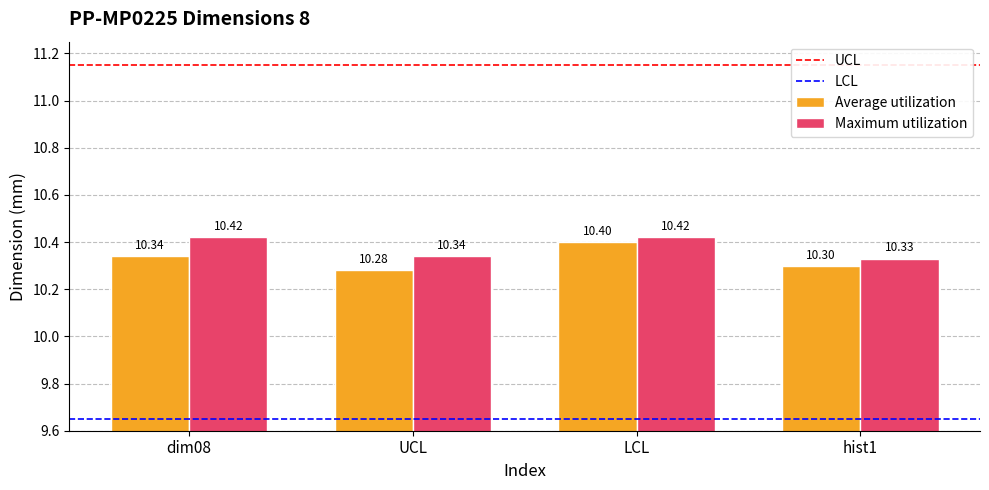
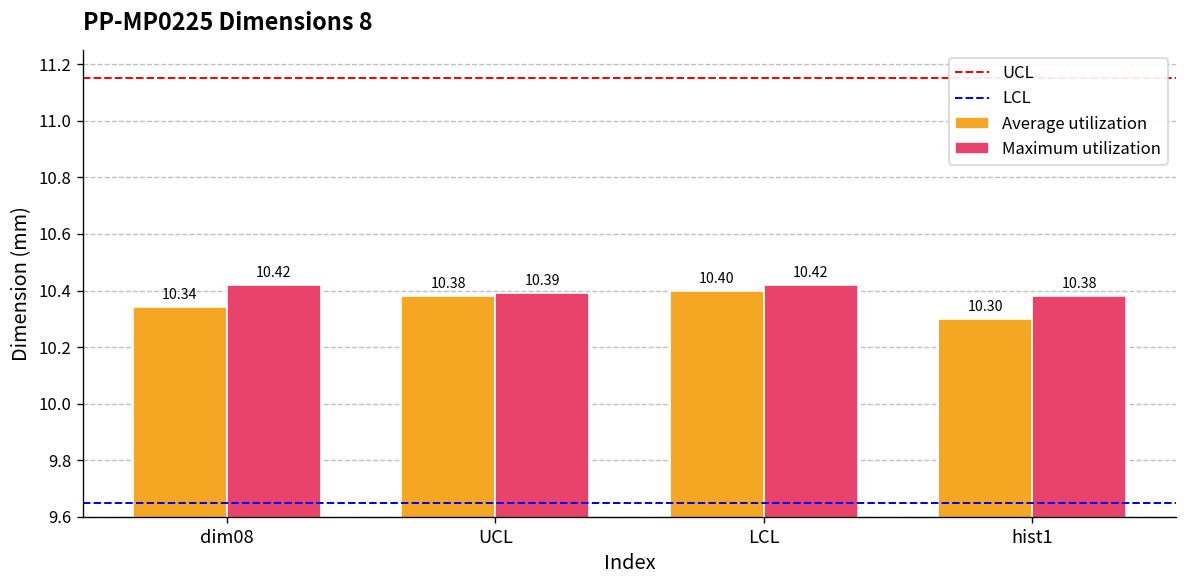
Average utilization, UCL: 10.28 -> 10.38
Maximum utilization, UCL: 10.34 -> 10.39
Maximum utilization, hist1: 10.33 -> 10.38
